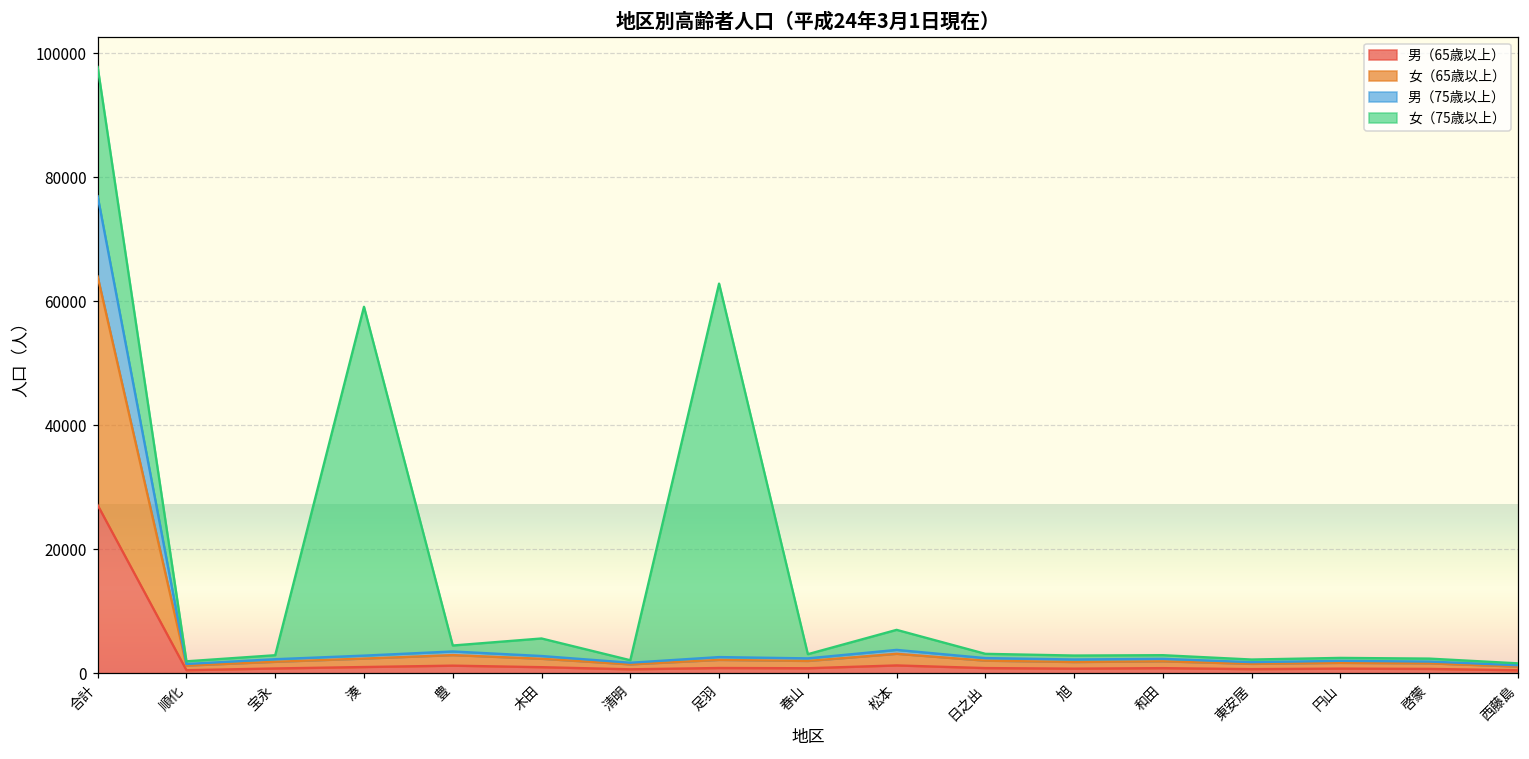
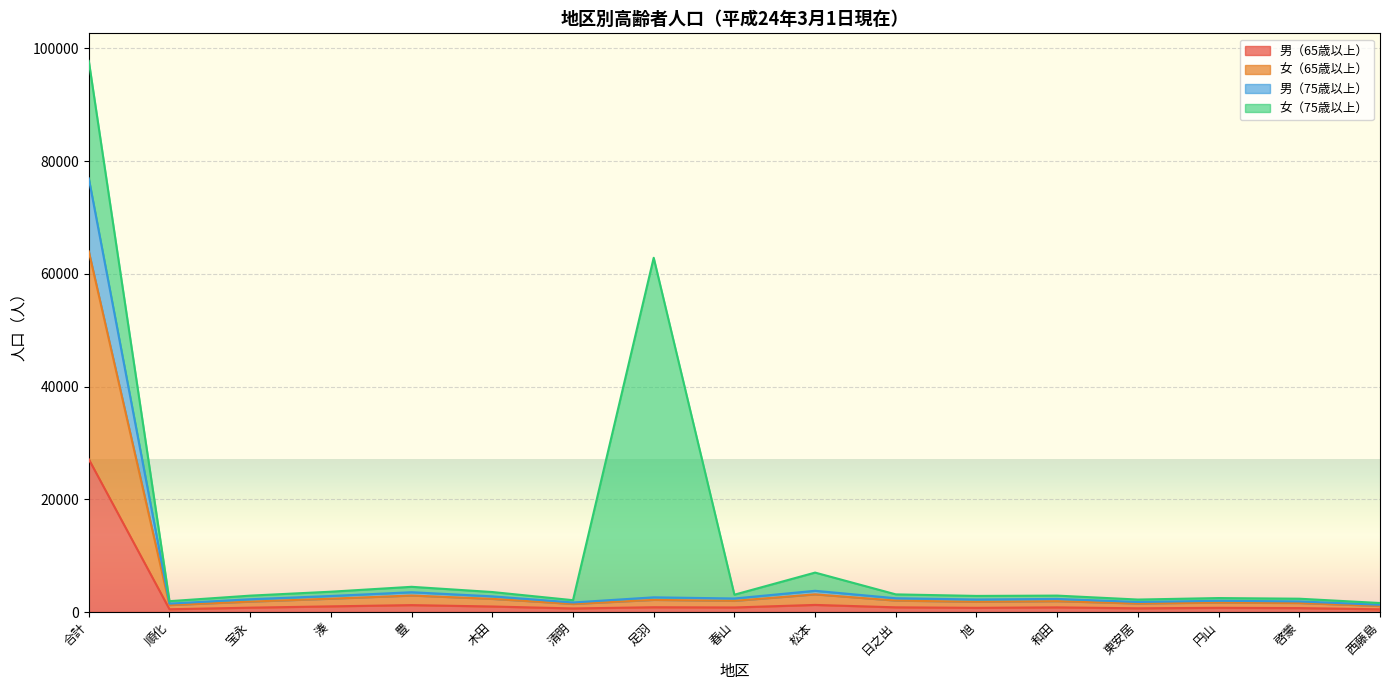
女（75歳以上）, 湊: 56000 -> 1000
女（75歳以上）, 木田: 3000 -> 1000
